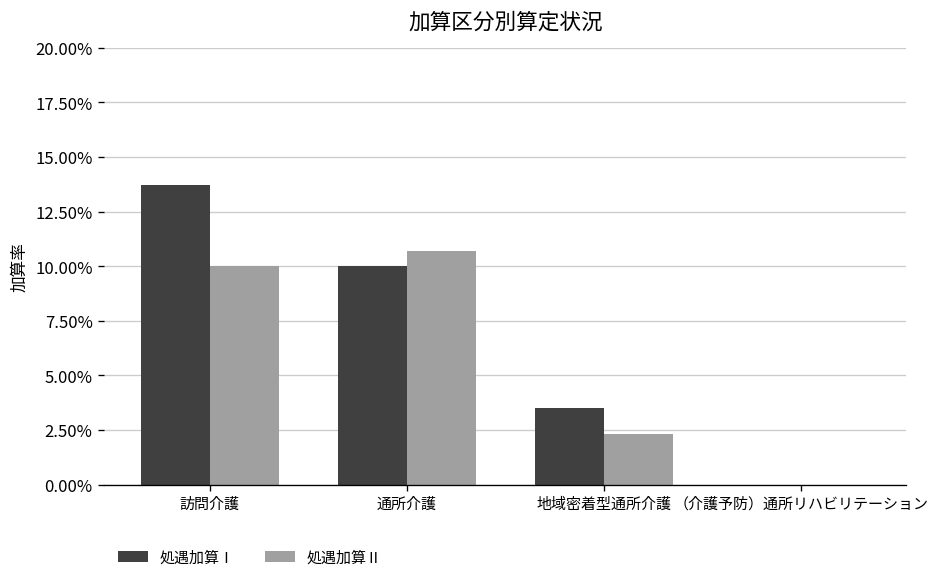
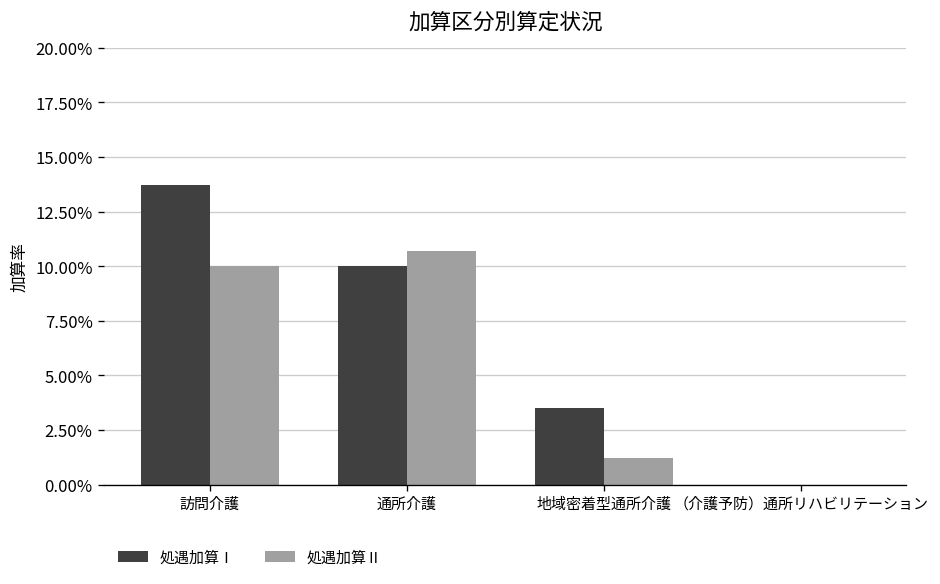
処遇加算Ⅱ, 地域密着型通所介護: 2.3% -> 1.2%
